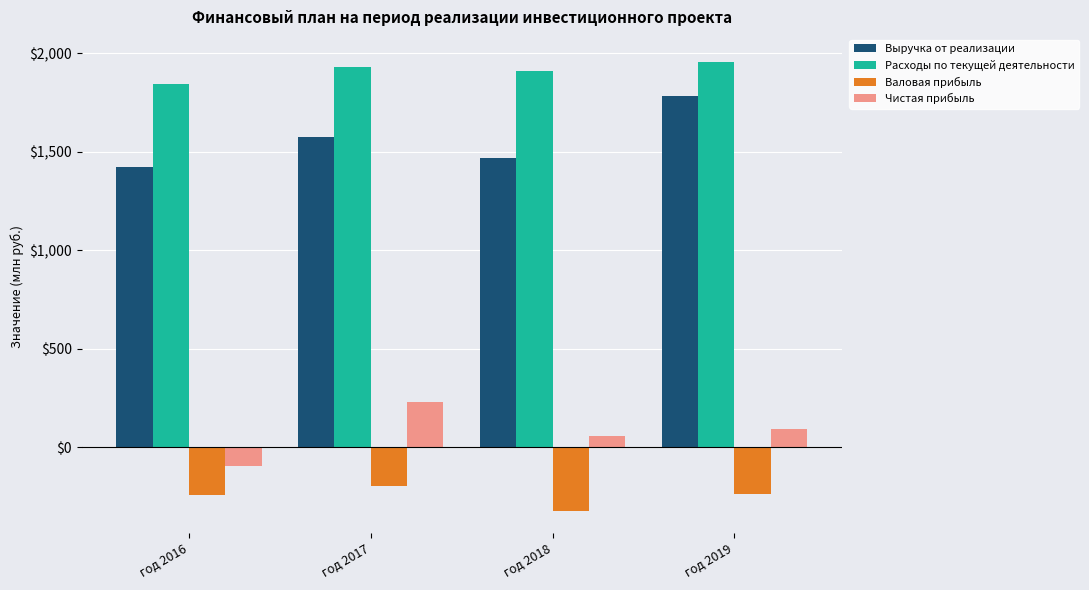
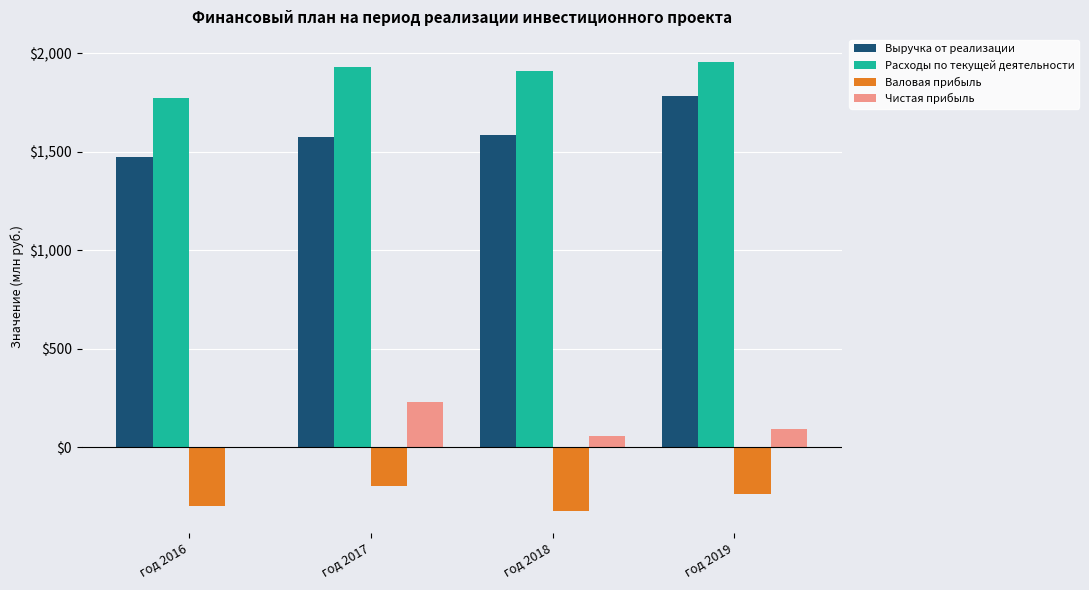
Выручка от реализации, год 2016: $1,420 -> $1,470
Расходы по текущей деятельности, год 2016: $1,850 -> $1,770
Валовая прибыль, год 2016: $-240 -> $-300
Чистая прибыль, год 2016: $-100 -> $0
Выручка от реализации, год 2018: $1,470 -> $1,590
